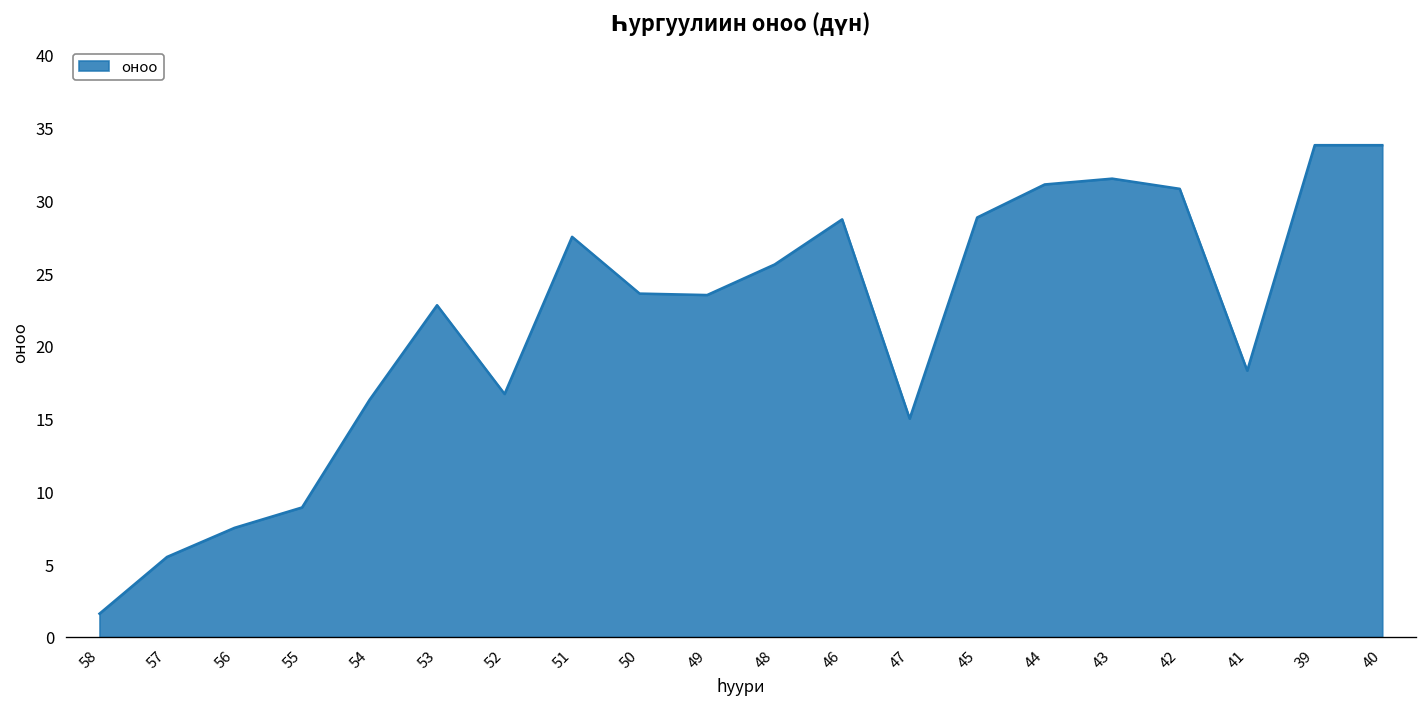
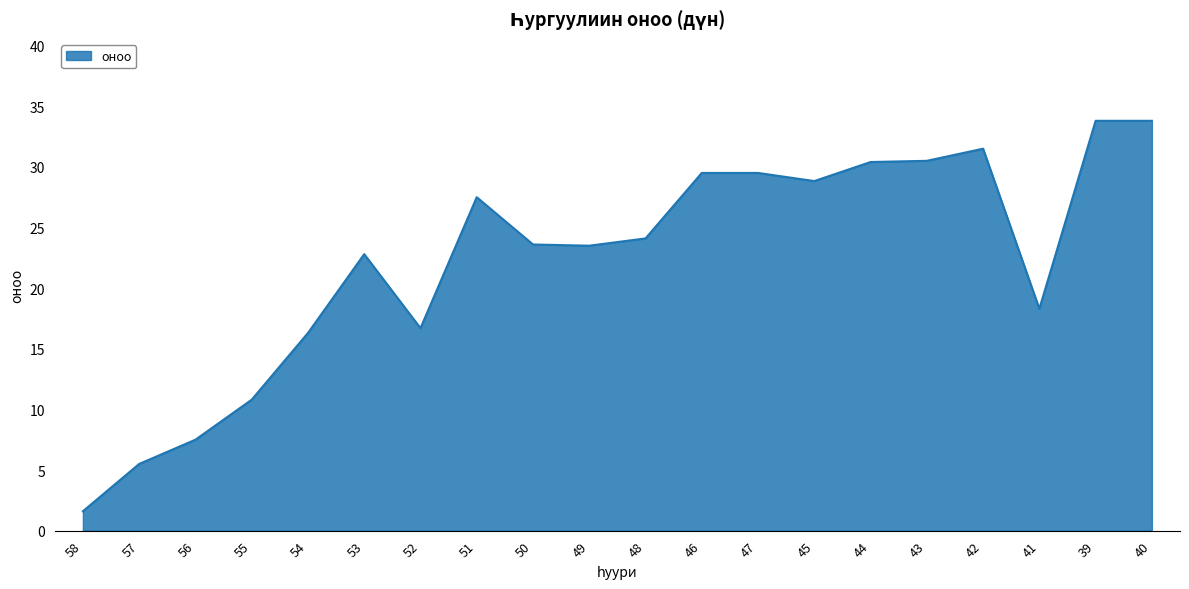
55: 8.9 -> 10.8
48: 25.6 -> 24.1
46: 28.7 -> 29.5
47: 15.0 -> 29.5
44: 31.1 -> 30.4
43: 31.5 -> 30.5
42: 30.8 -> 31.5
